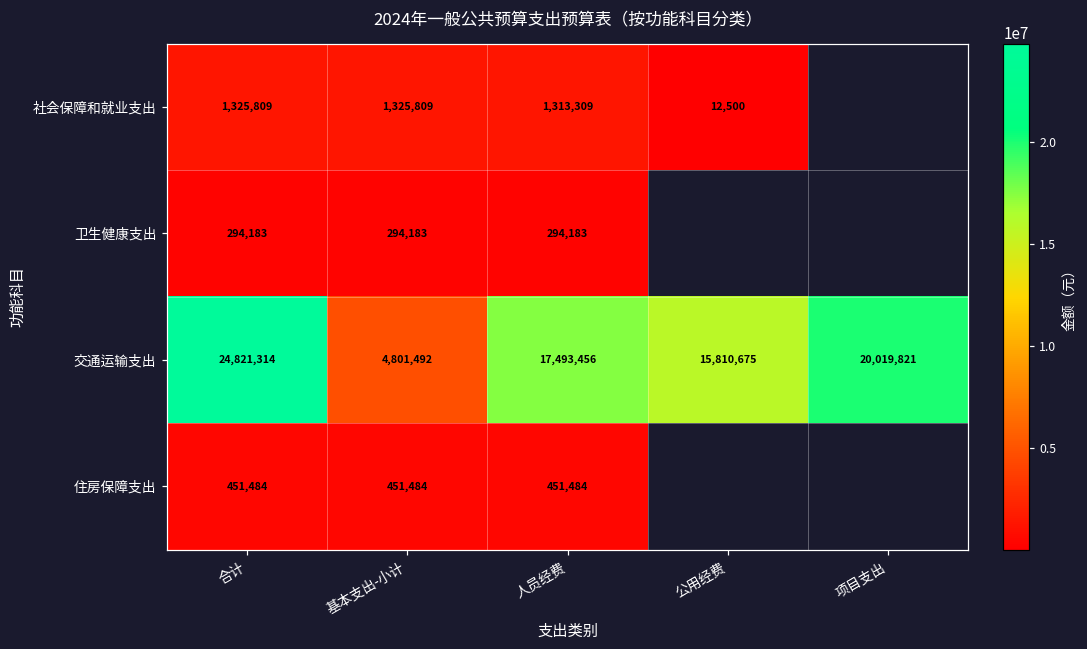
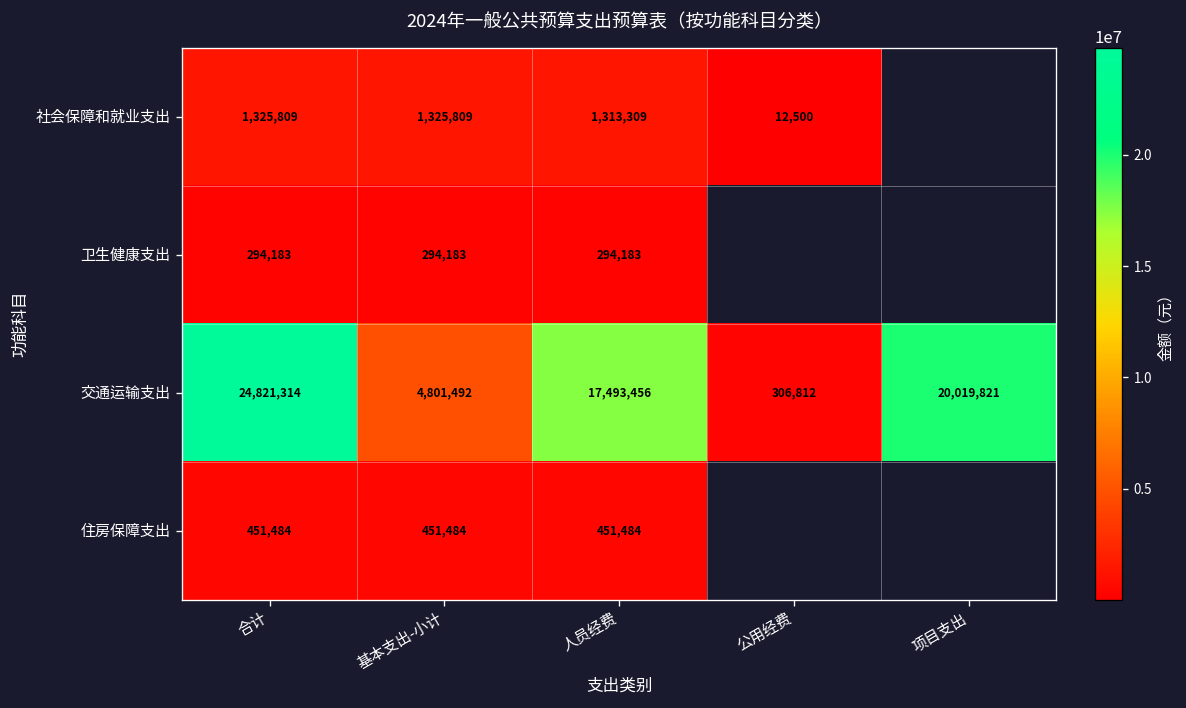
交通运输支出, 公用经费: 15,810,675 -> 306,812
